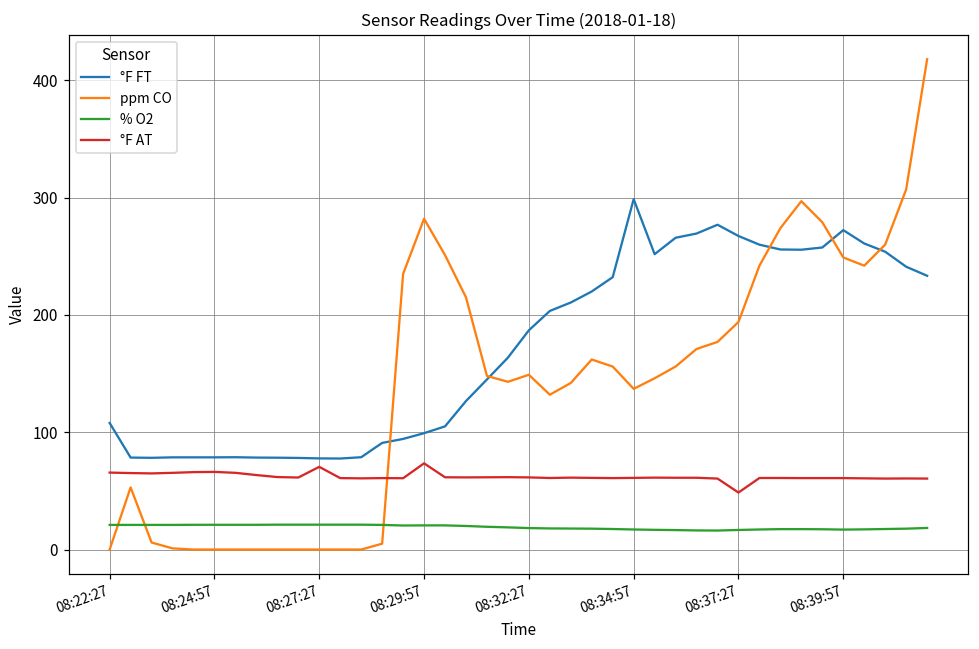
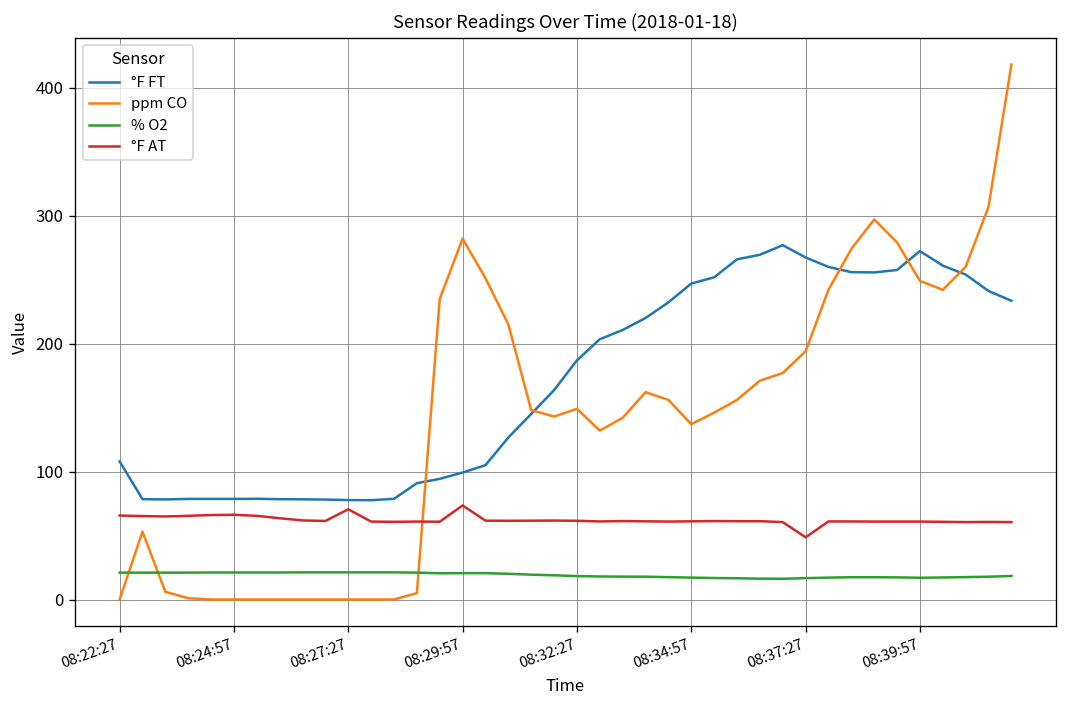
°F FT, 08:34:57: 299 -> 247
